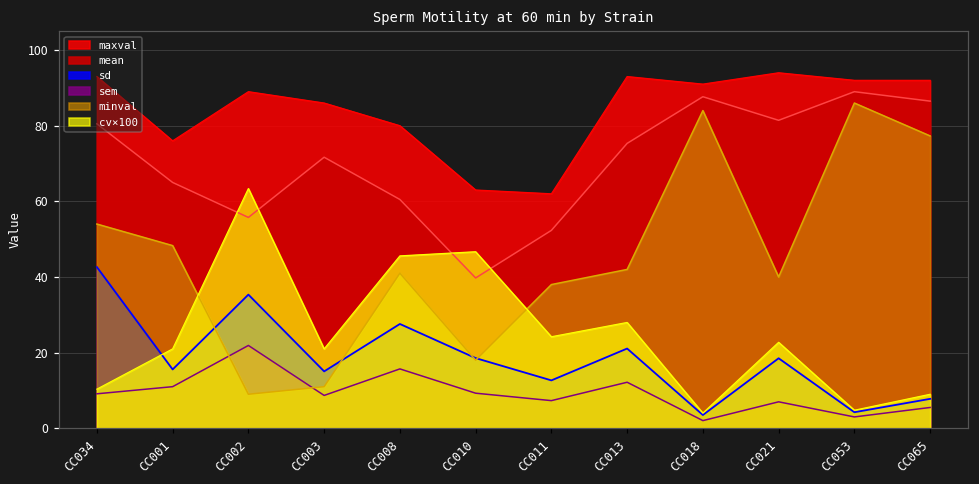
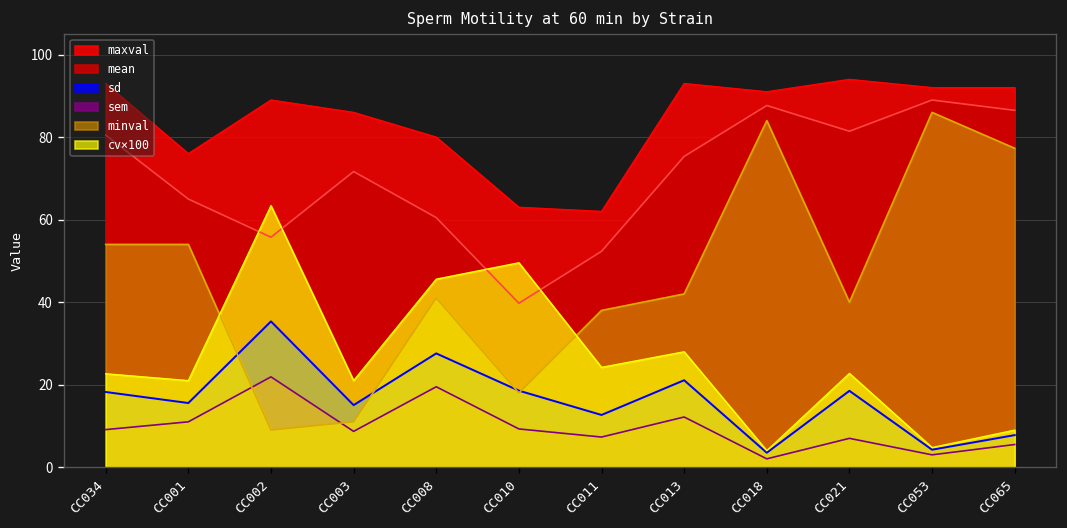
sd, CC034: 43 -> 18
cv×100, CC034: 10 -> 23
minval, CC001: 48 -> 54
sem, CC008: 16 -> 20
cv×100, CC010: 47 -> 50
